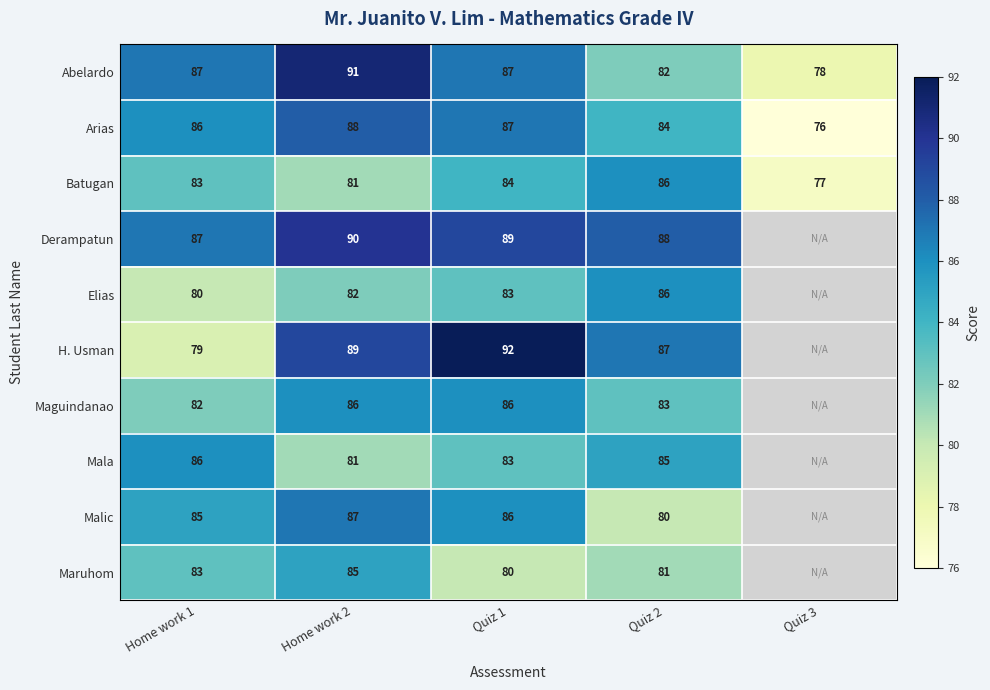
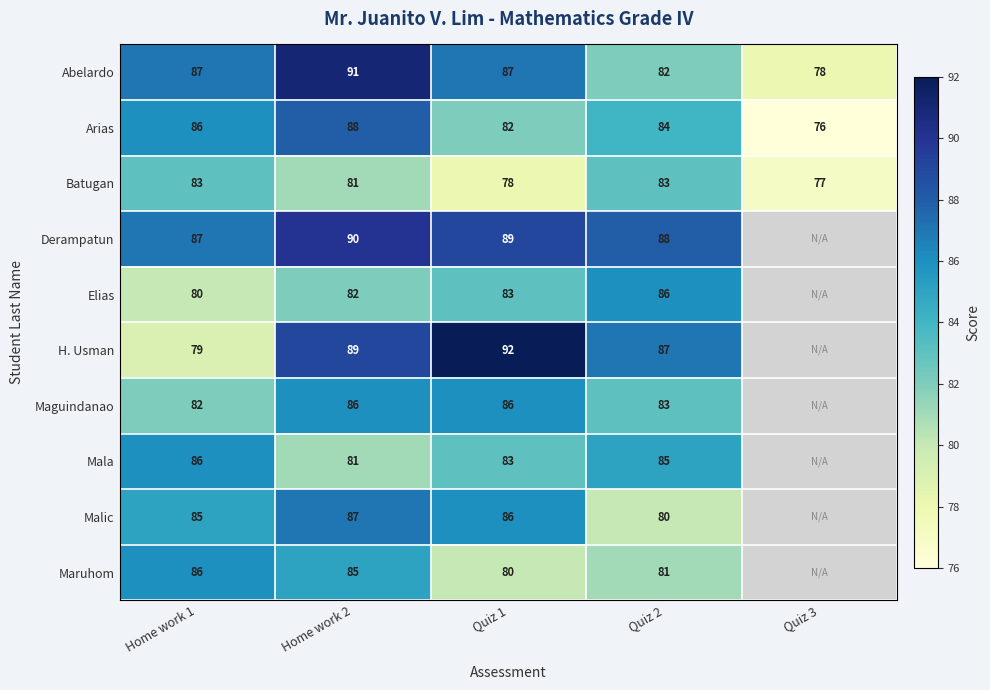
Arias, Quiz 1: 87 -> 82
Batugan, Quiz 1: 84 -> 78
Batugan, Quiz 2: 86 -> 83
Maruhom, Home work 1: 83 -> 86
